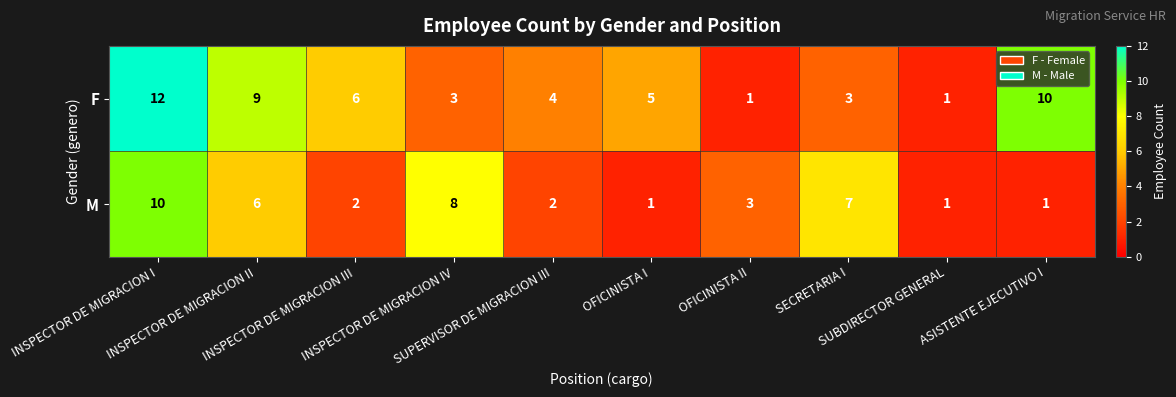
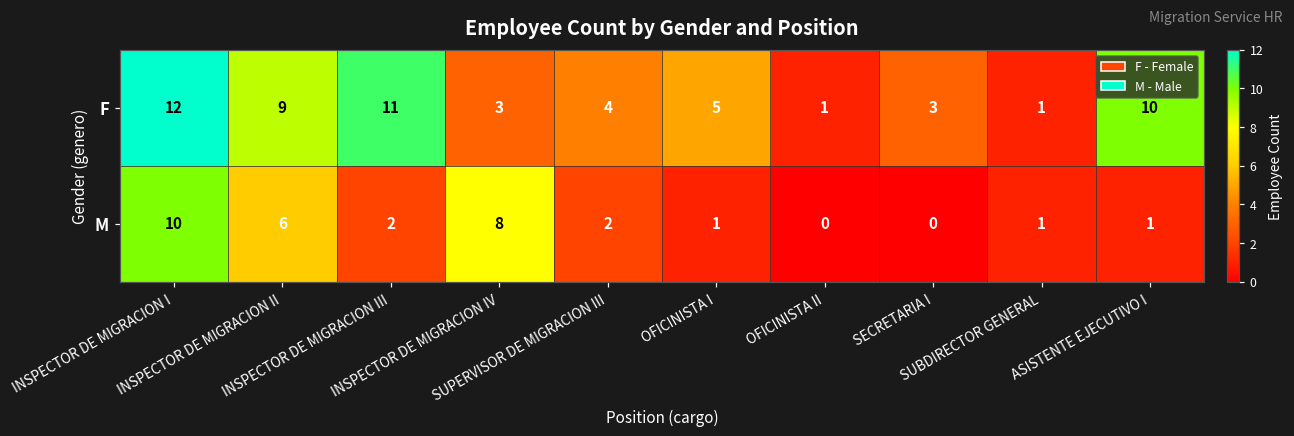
F, INSPECTOR DE MIGRACION III: 6 -> 11
M, OFICINISTA II: 3 -> 0
M, SECRETARIA I: 7 -> 0
